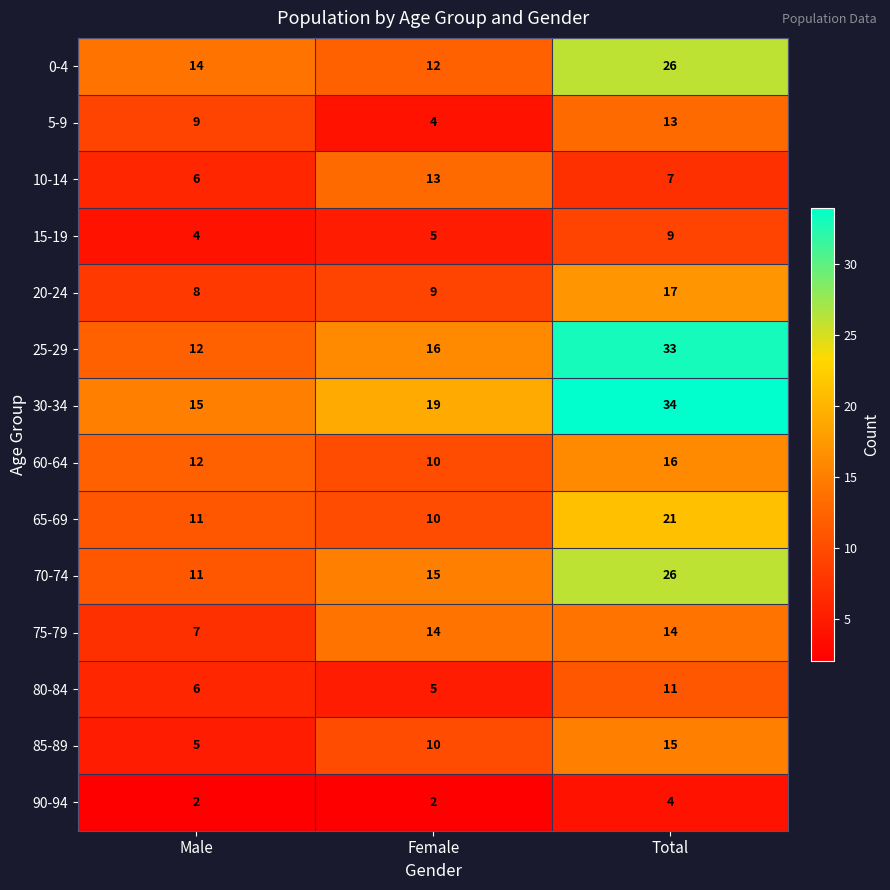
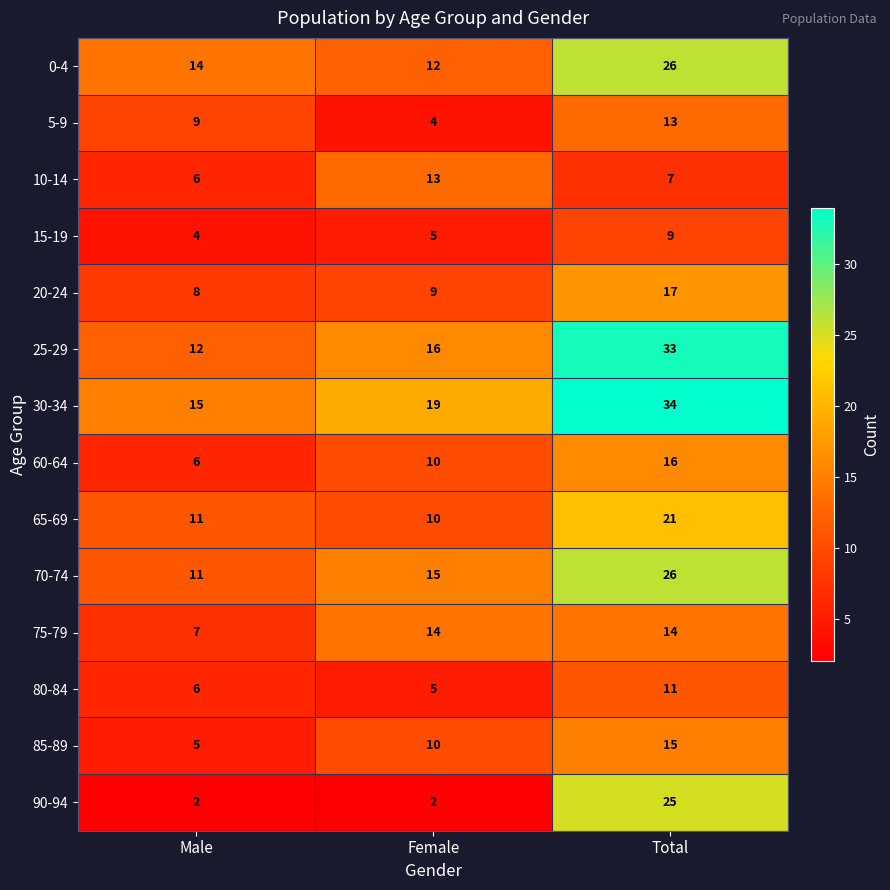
60-64, Male: 12 -> 6
90-94, Total: 4 -> 25
